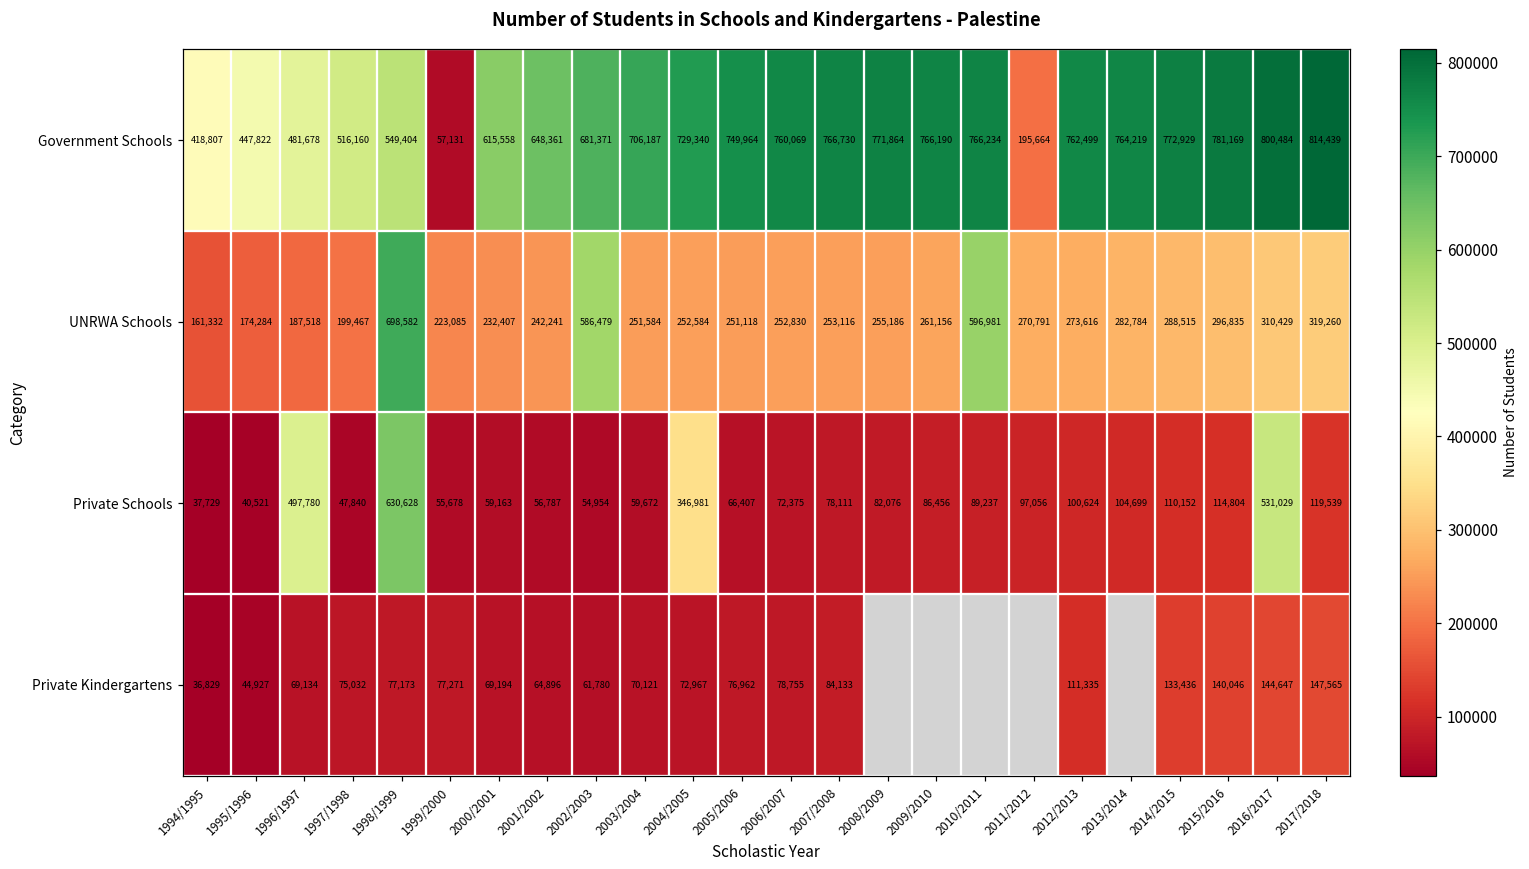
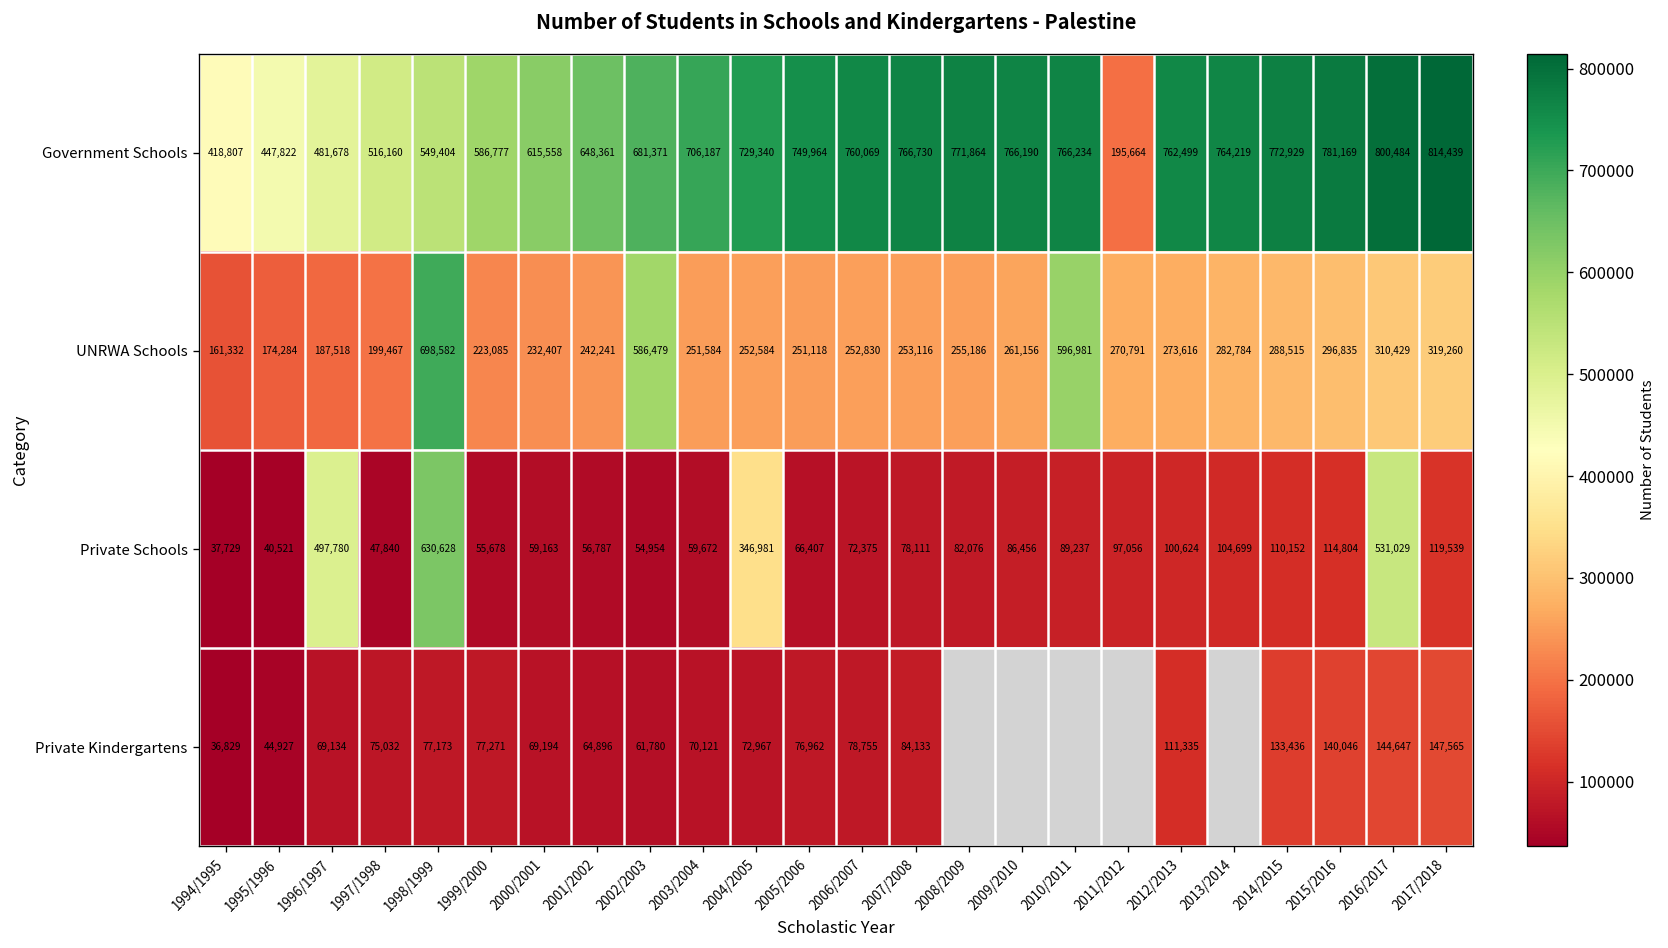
Government Schools, 1999/2000: 57,131 -> 586,777
